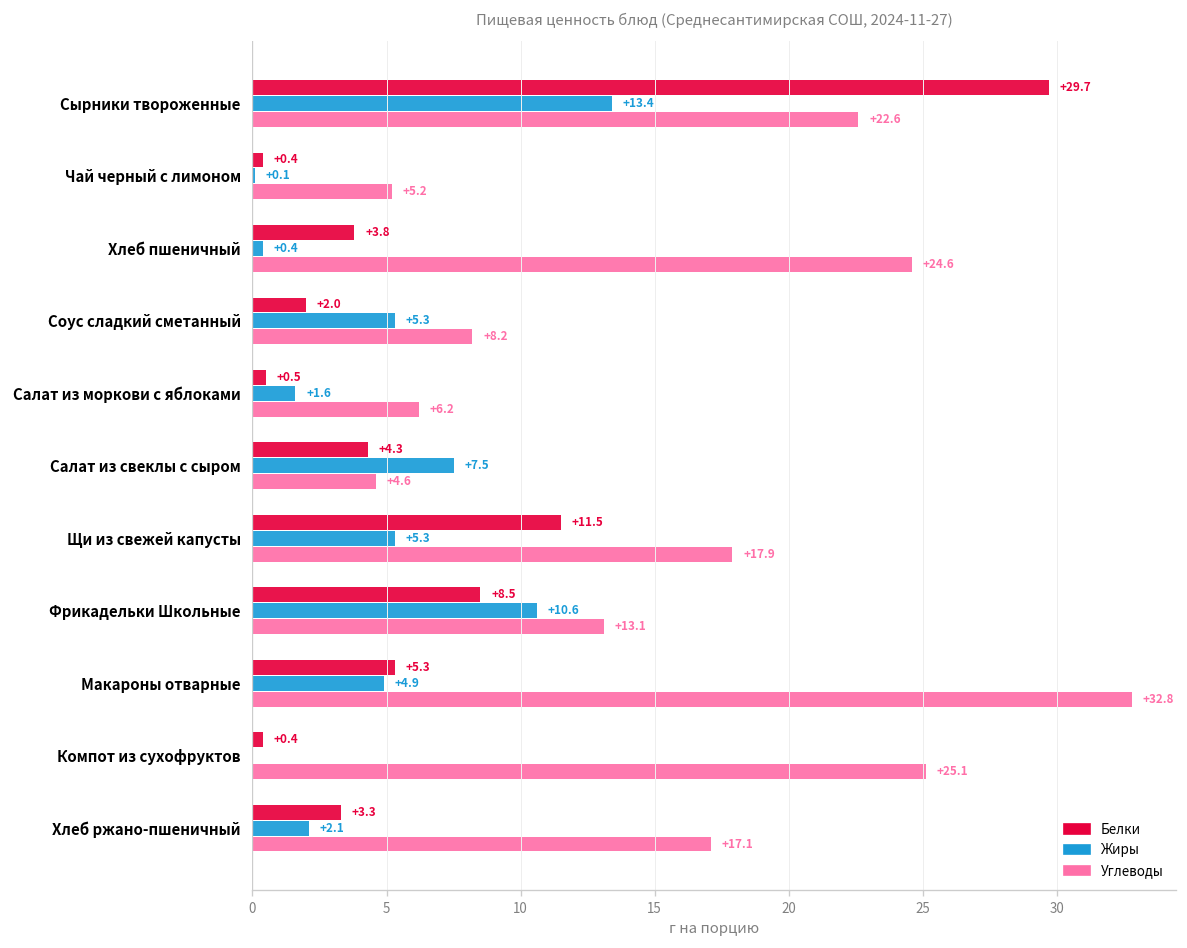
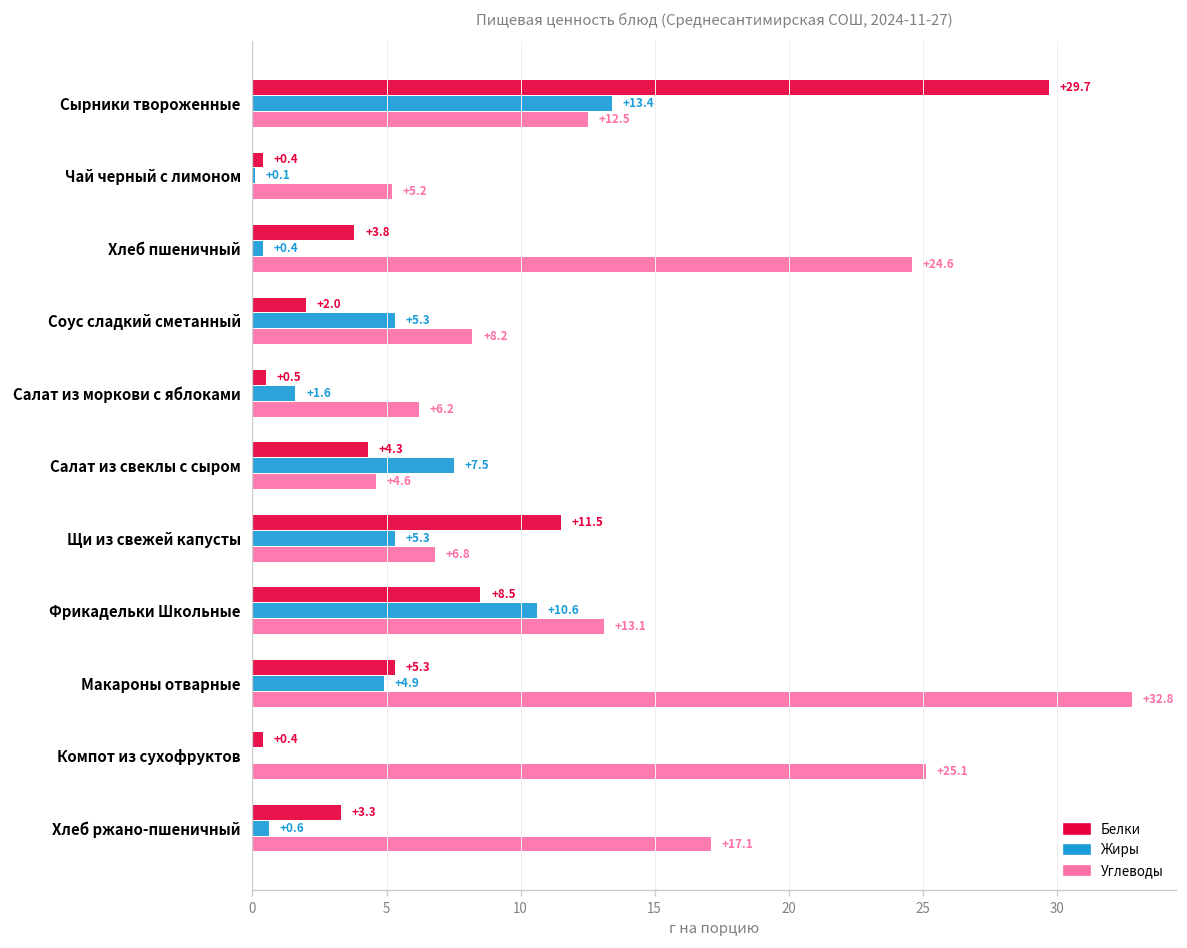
Углеводы, Сырники твороженные: +22.6 -> +12.5
Углеводы, Щи из свежей капусты: +17.9 -> +6.8
Жиры, Хлеб ржано-пшеничный: +2.1 -> +0.6
